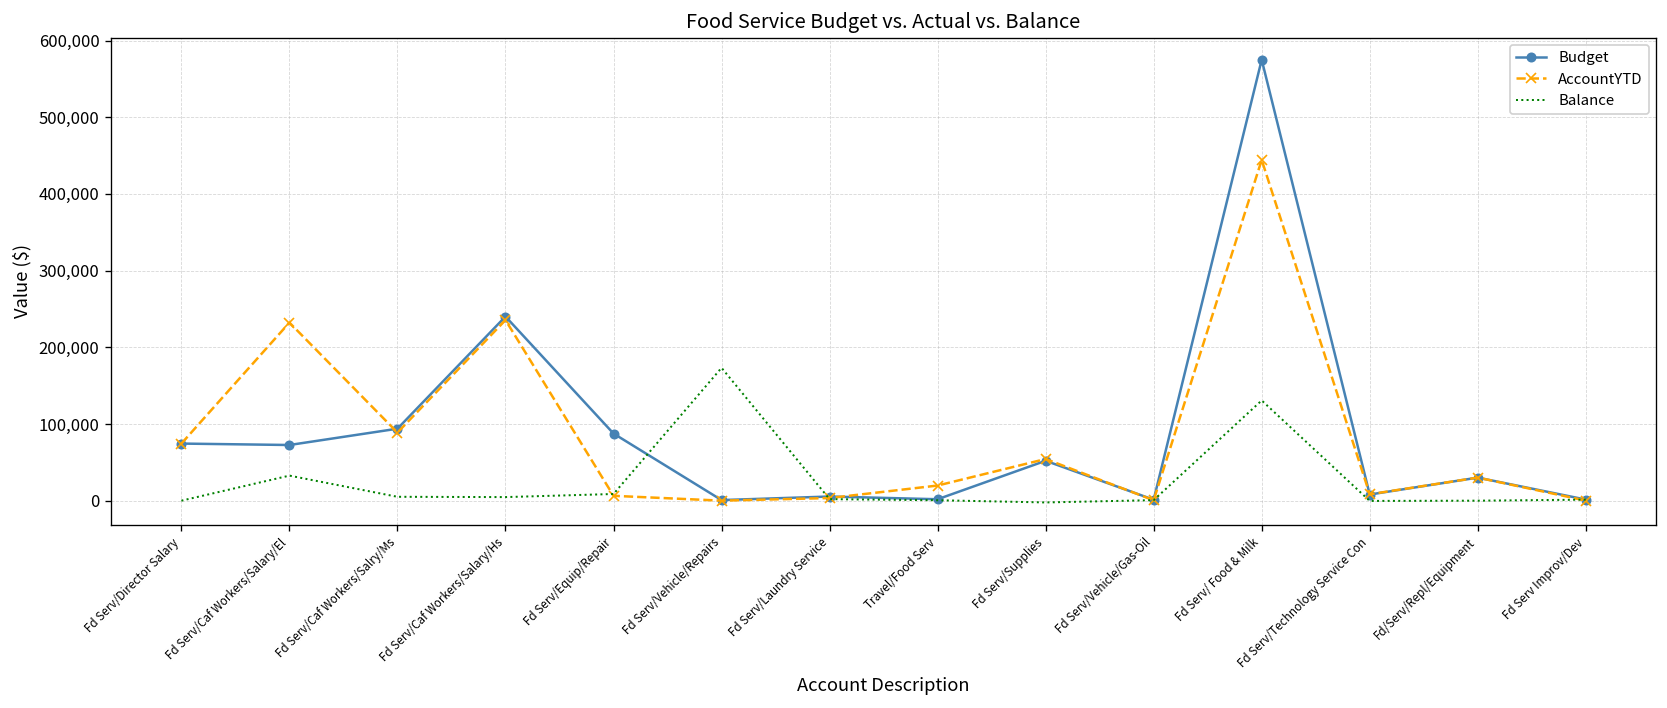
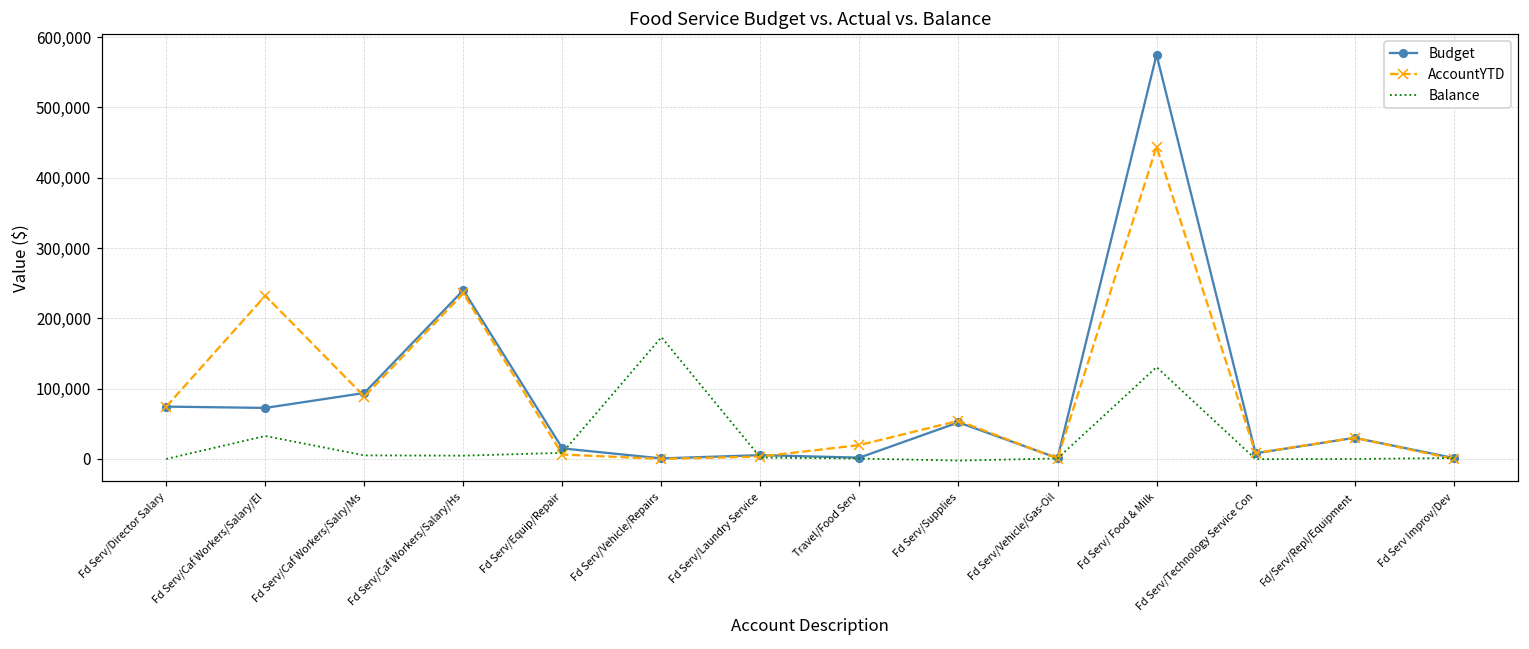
Budget, Fd Serv/Equip/Repair: 90,000 -> 20,000
